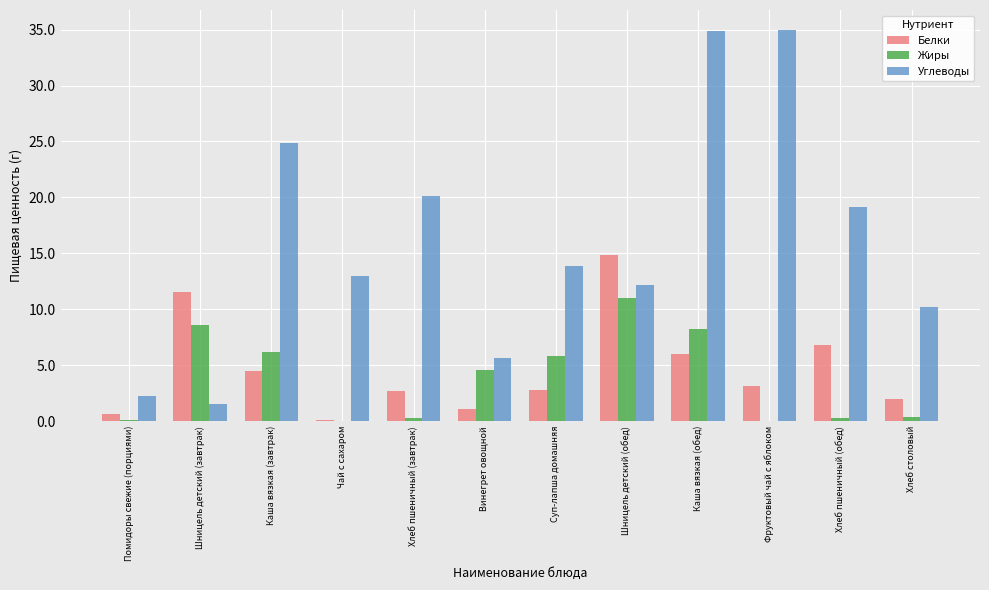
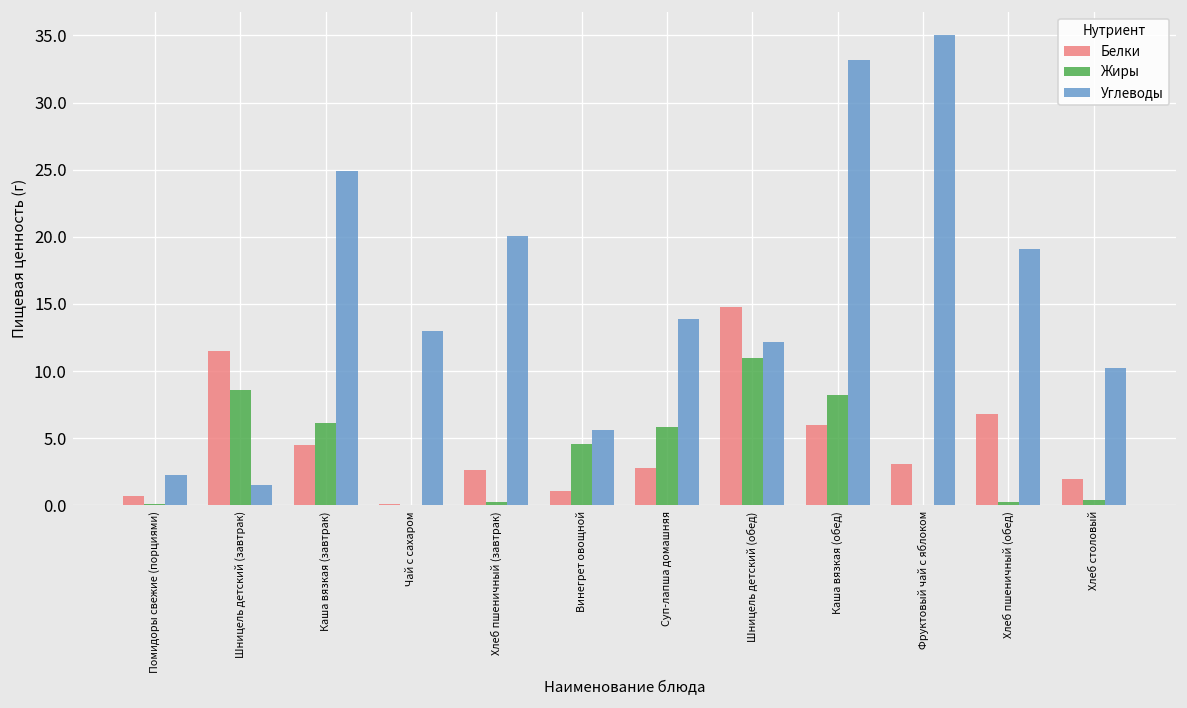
Углеводы, Каша вязкая (обед): 34.9 -> 33.2
